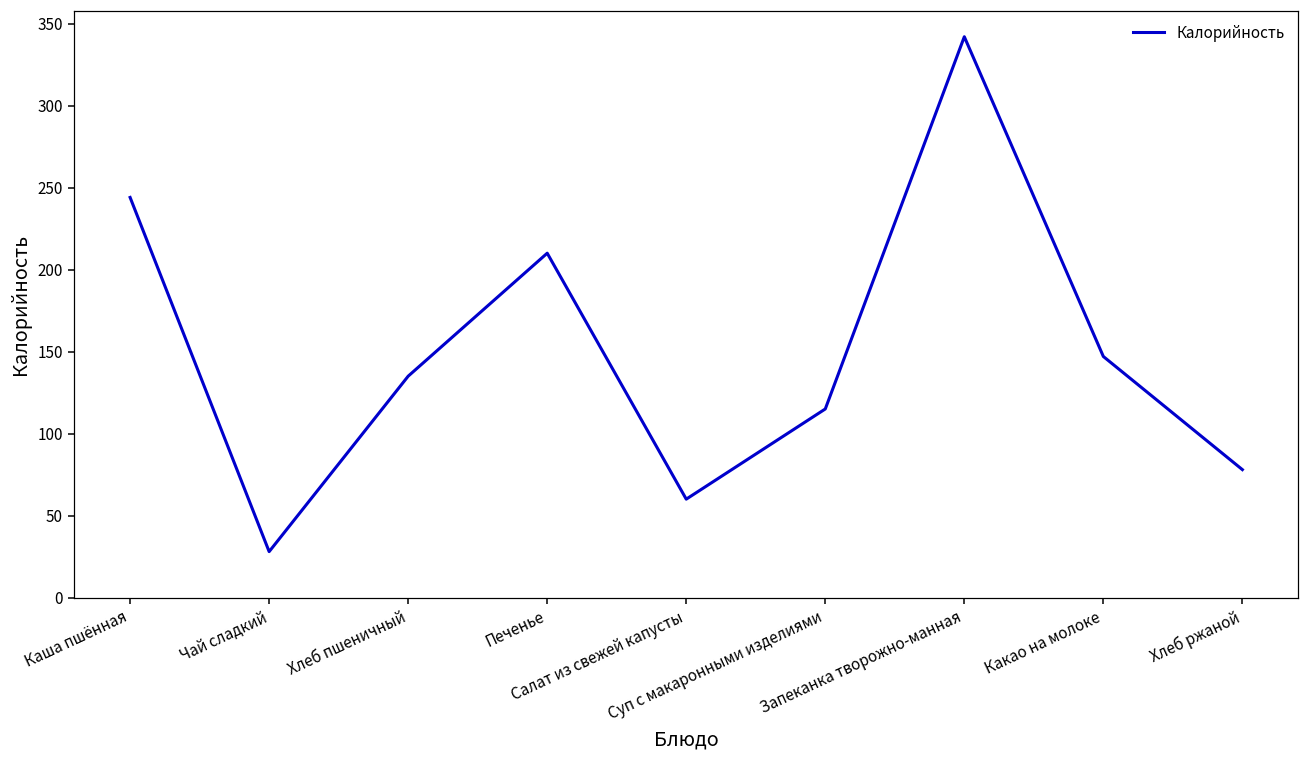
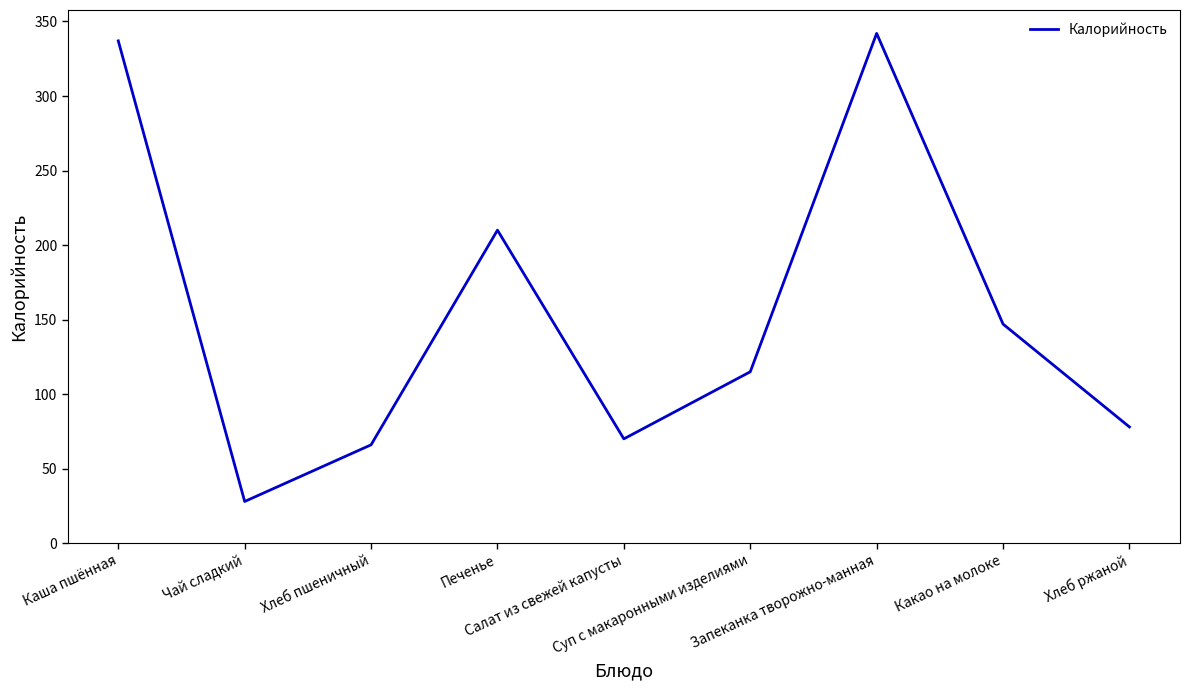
Каша пшённая: 244 -> 337
Хлеб пшеничный: 135 -> 66
Салат из свежей капусты: 60 -> 70
